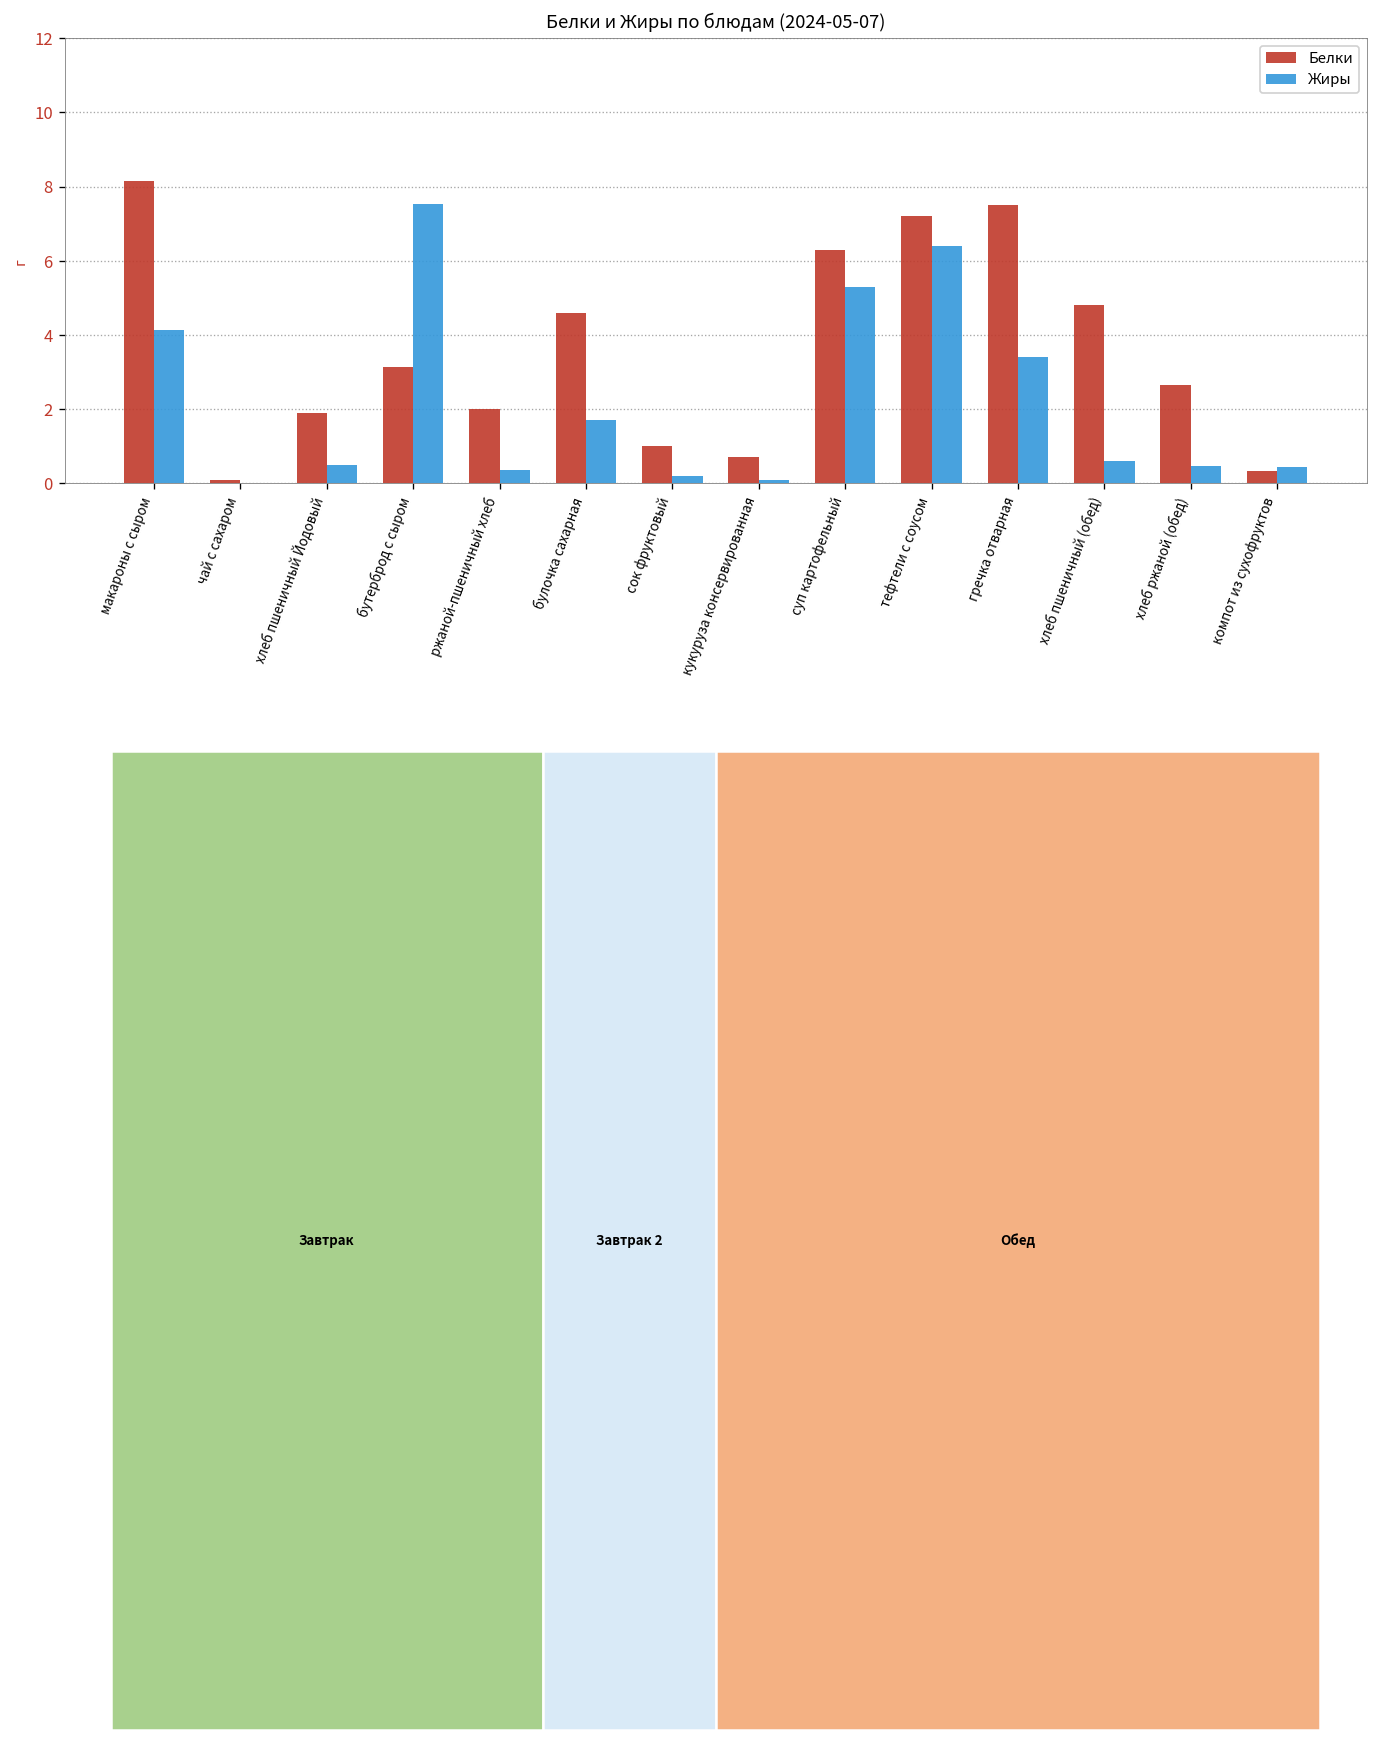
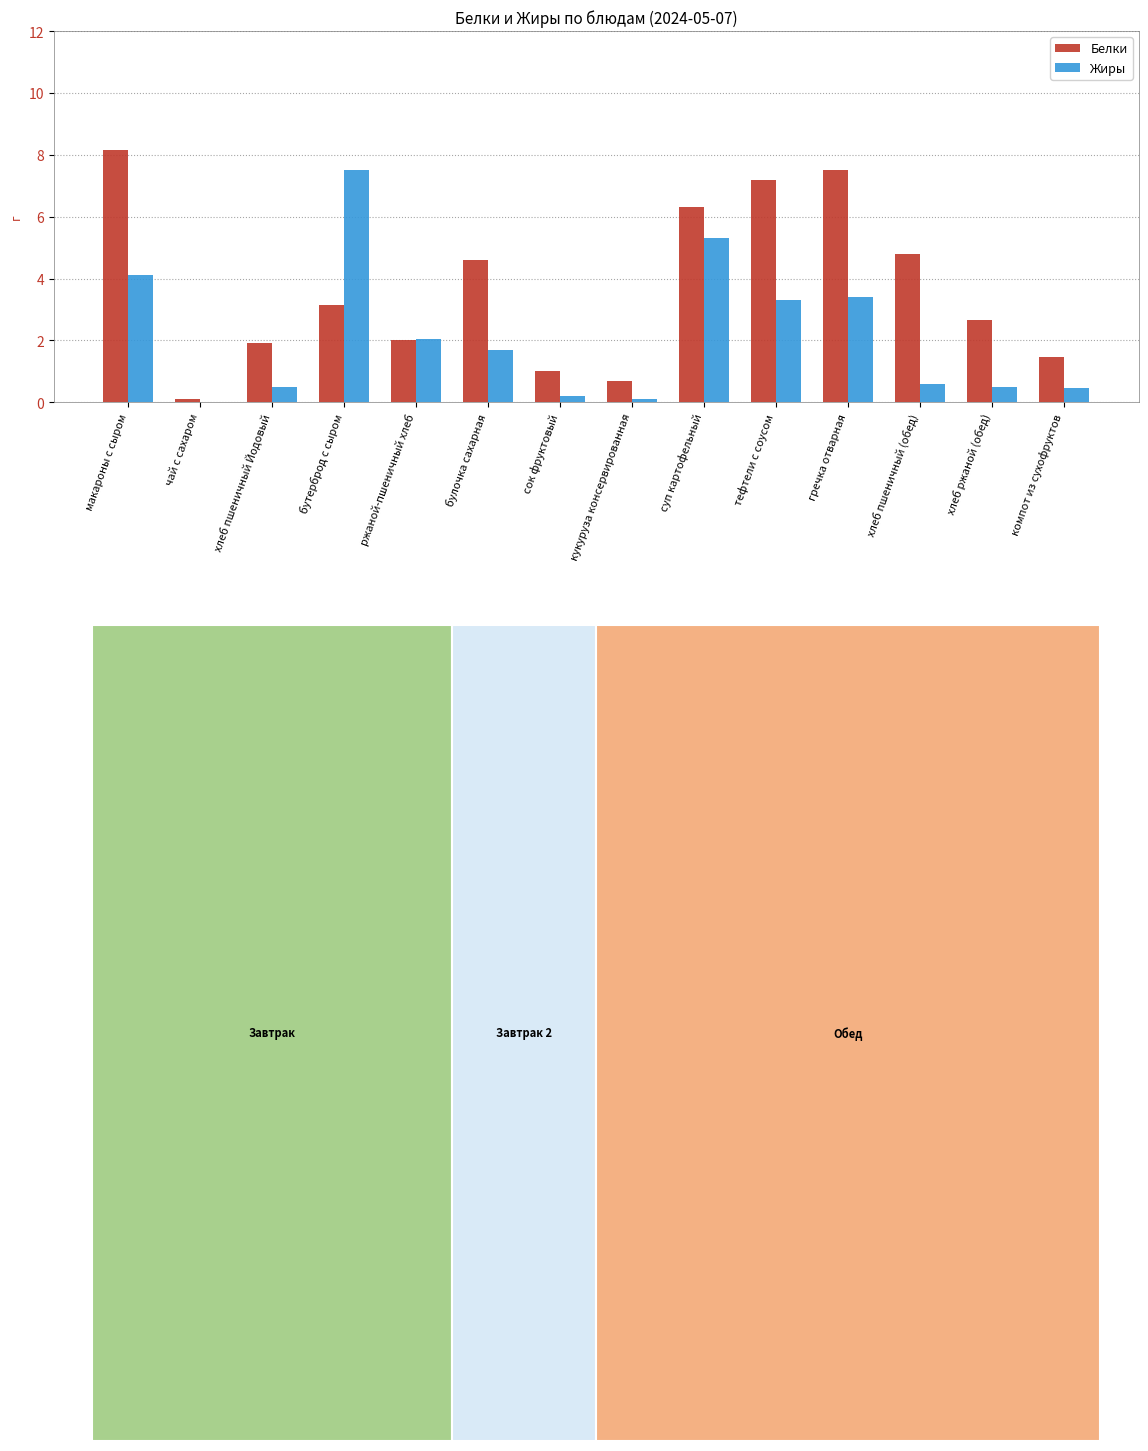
Жиры, ржаной-пшеничный хлеб: 0.4 -> 2.0
Жиры, тефтели с соусом: 6.4 -> 3.3
Белки, компот из сухофруктов: 0.3 -> 1.5
